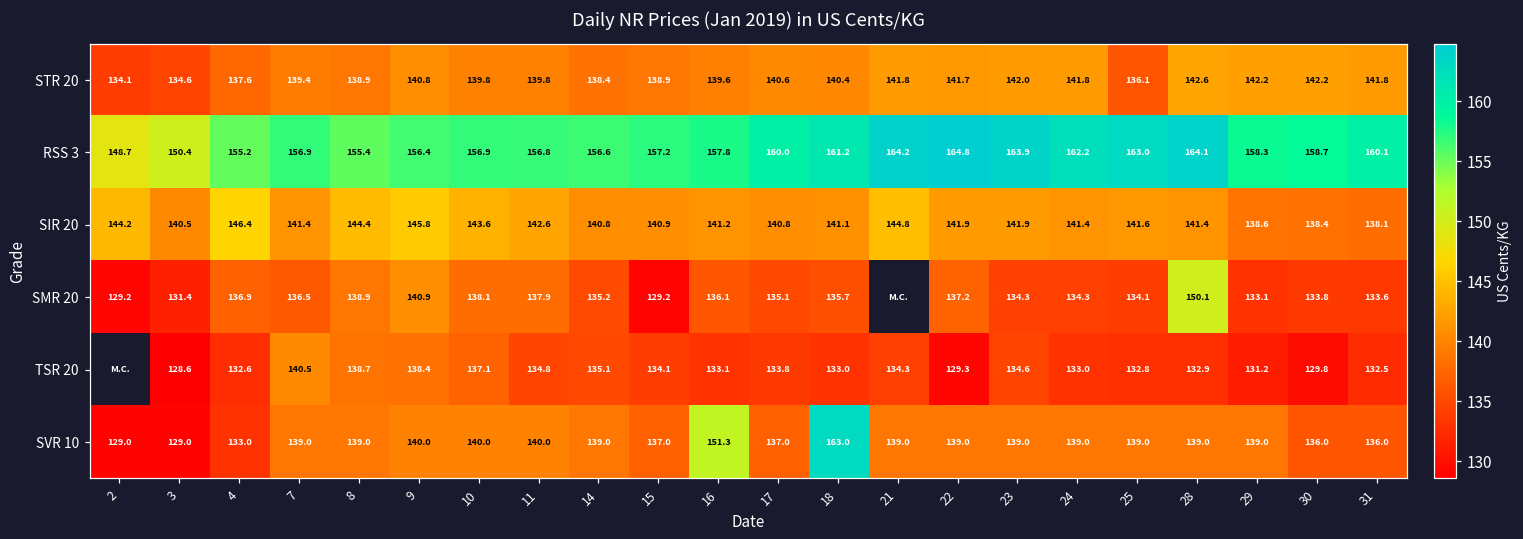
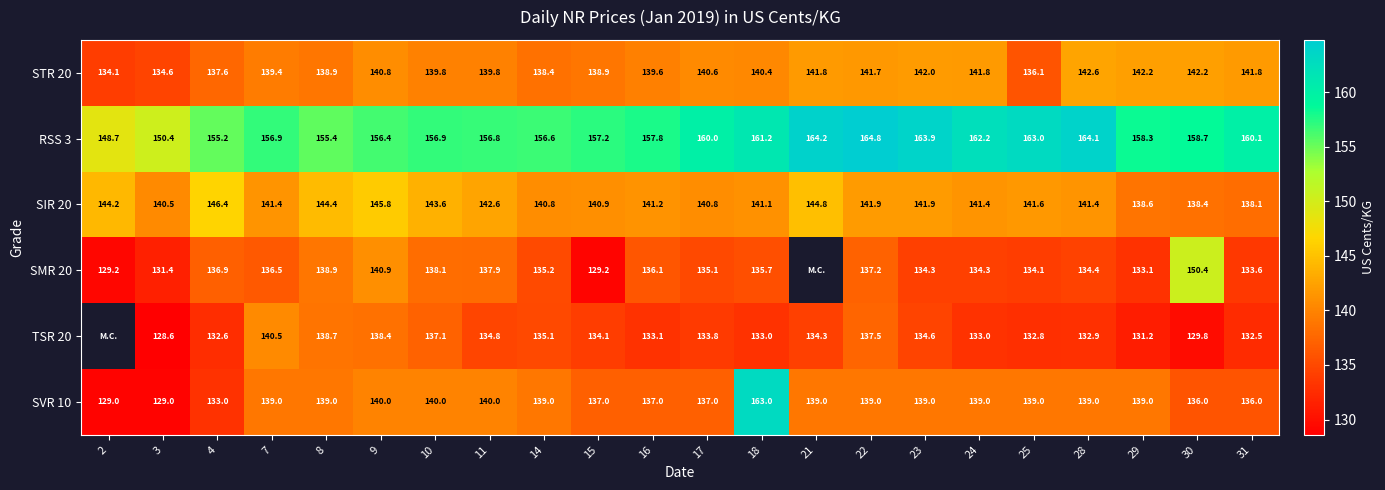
SMR 20, 28: 150.1 -> 134.4
SMR 20, 30: 133.8 -> 150.4
TSR 20, 22: 129.3 -> 137.5
SVR 10, 16: 151.3 -> 137.0
